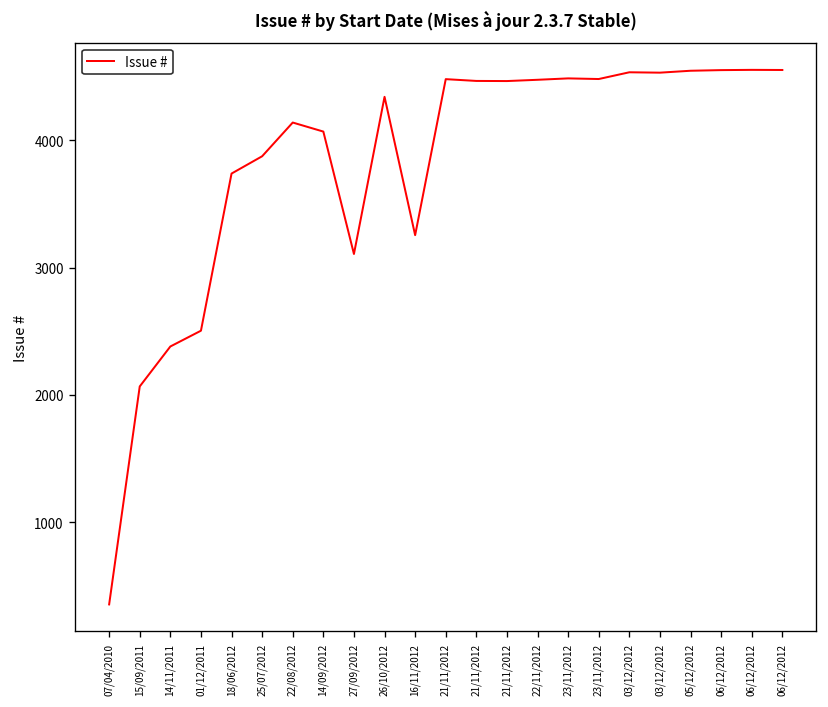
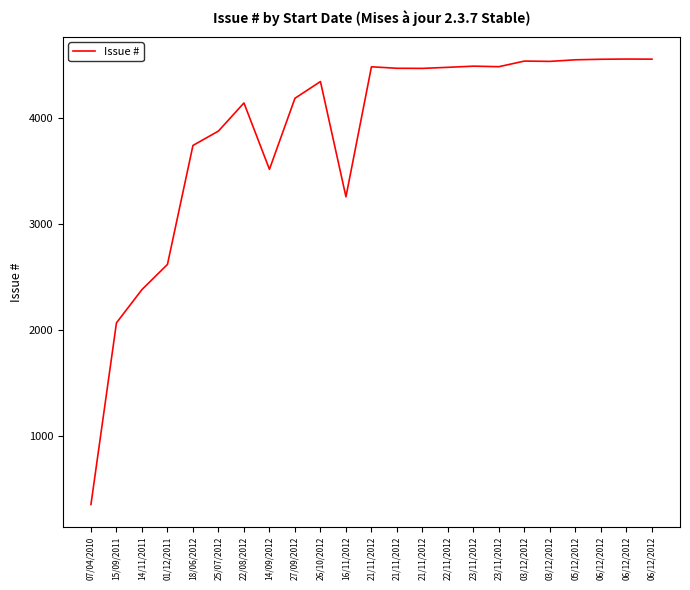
01/12/2011: 2500 -> 2620
14/09/2012: 4070 -> 3510
27/09/2012: 3110 -> 4180
